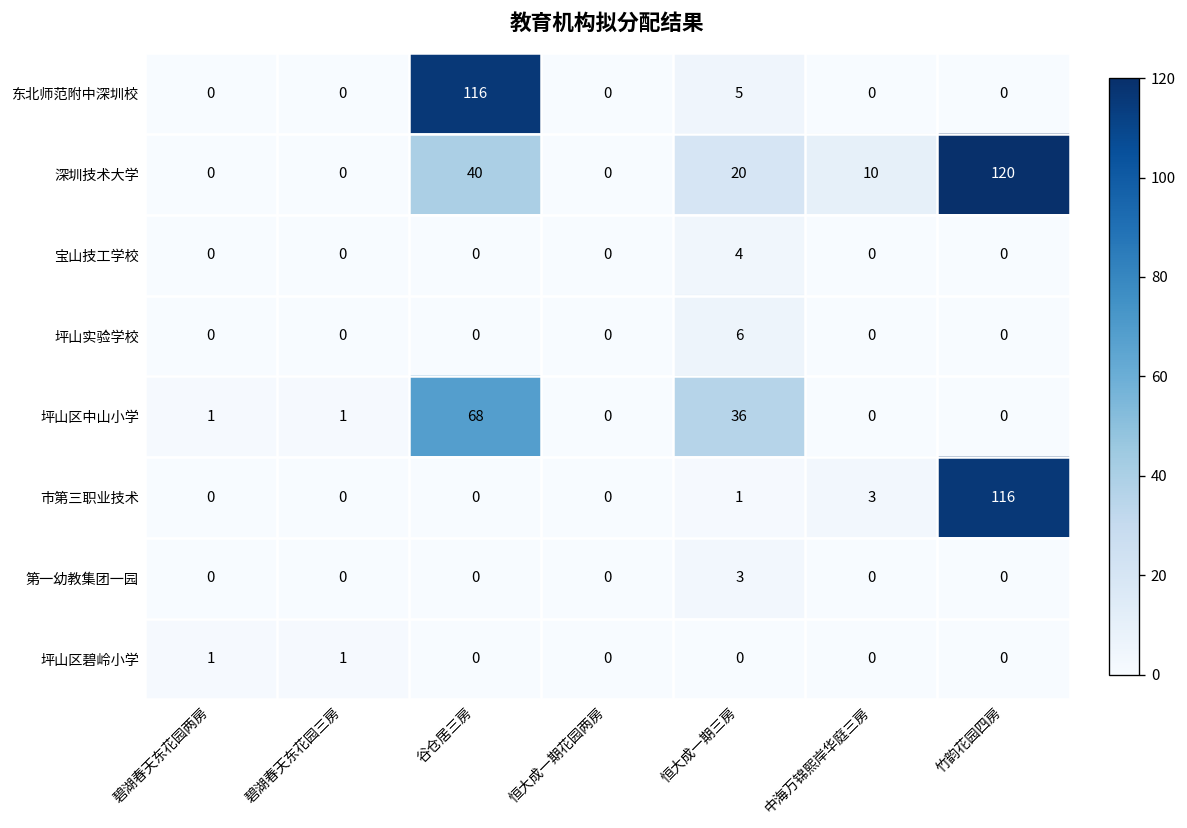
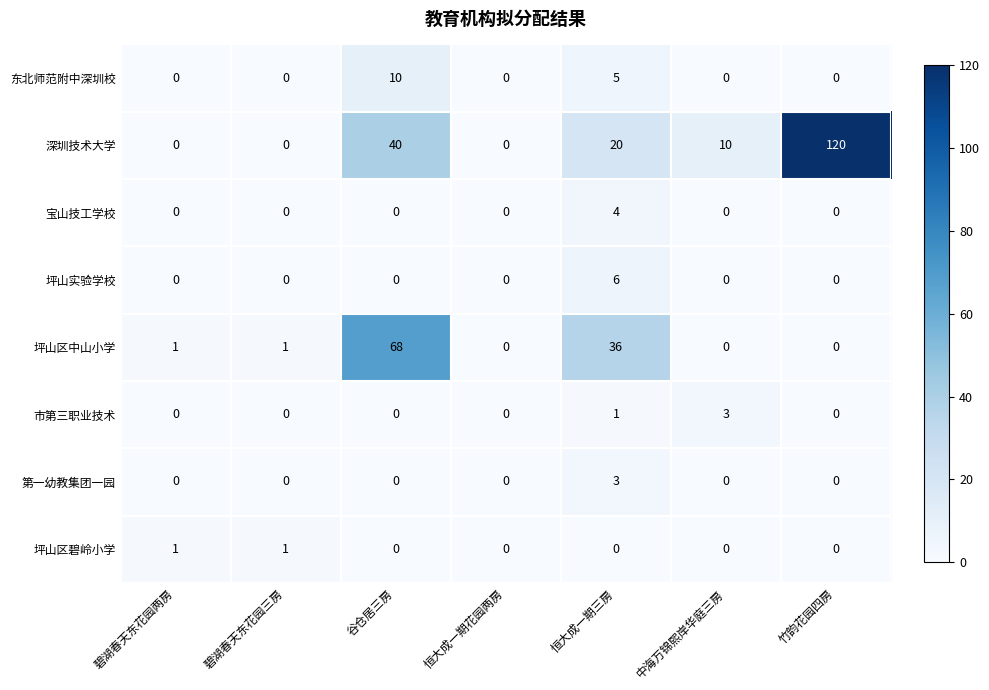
东北师范附中深圳校, 谷仓居三房: 116 -> 10
市第三职业技术, 竹韵花园四房: 116 -> 0
